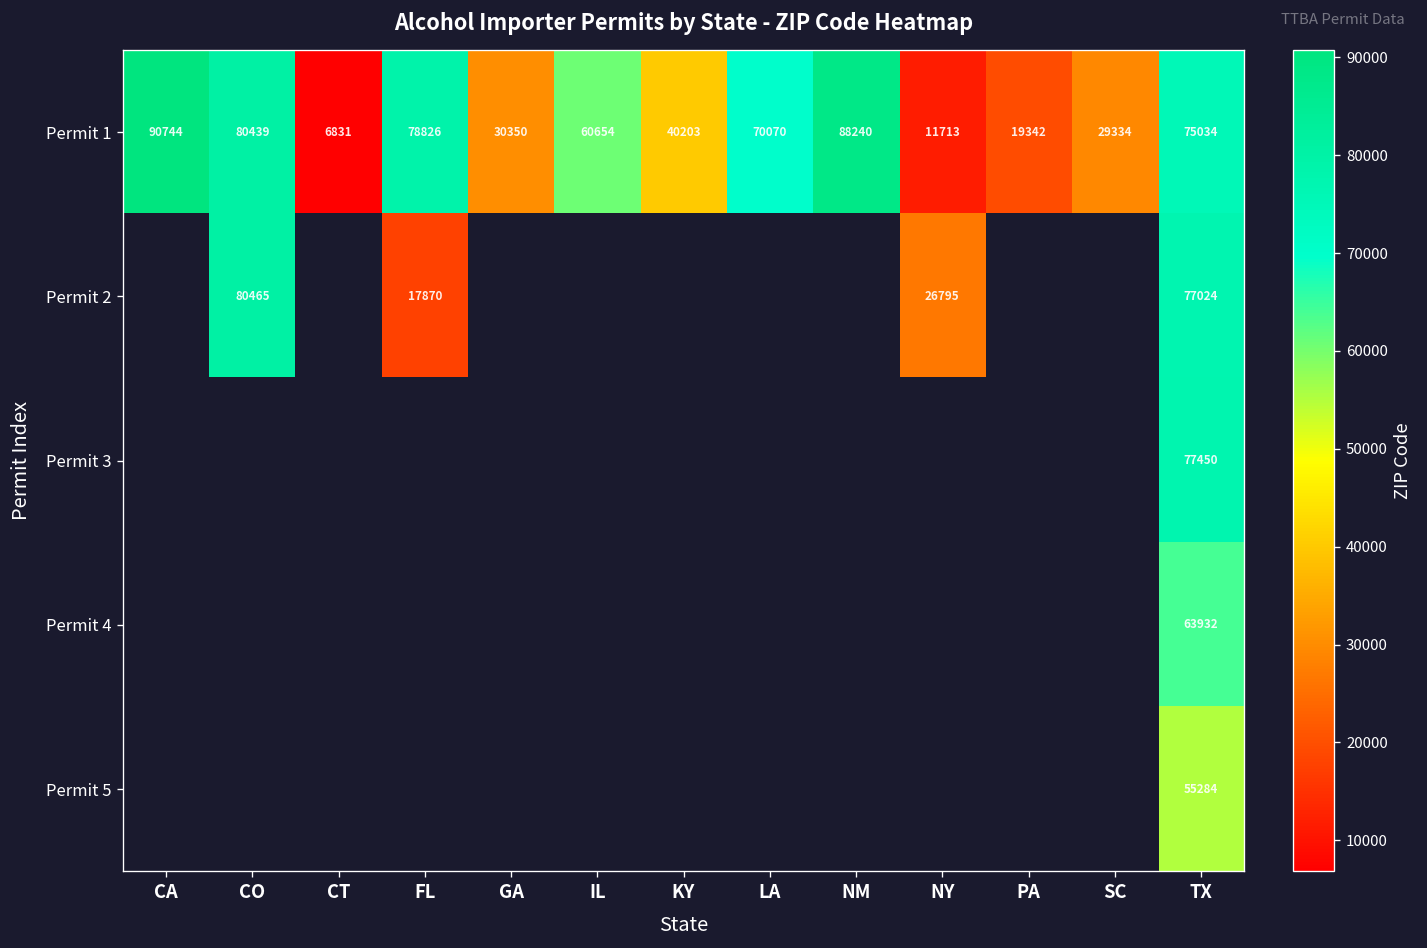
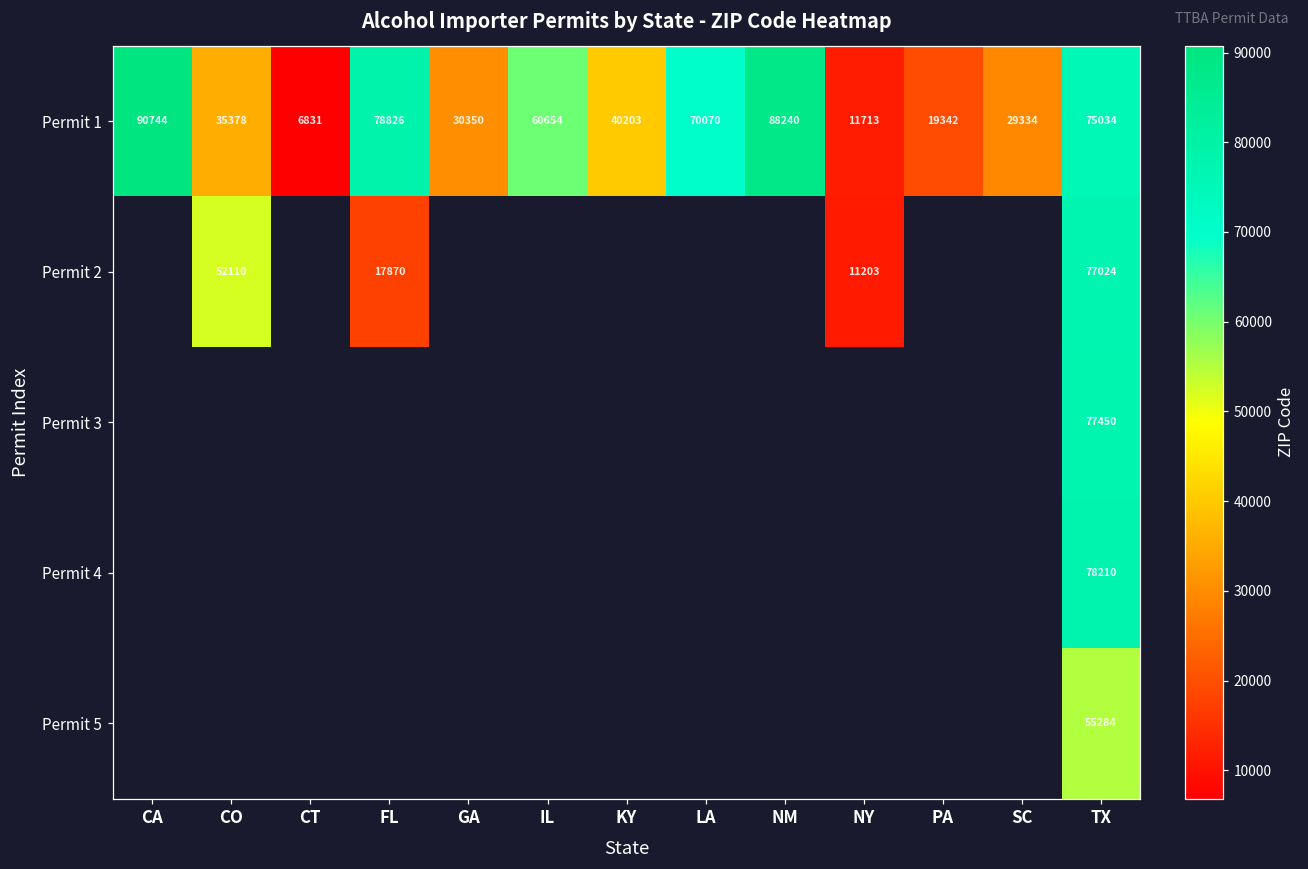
Permit 1, CO: 80439 -> 35378
Permit 2, CO: 80465 -> 52110
Permit 2, NY: 26795 -> 11203
Permit 4, TX: 63932 -> 78210
